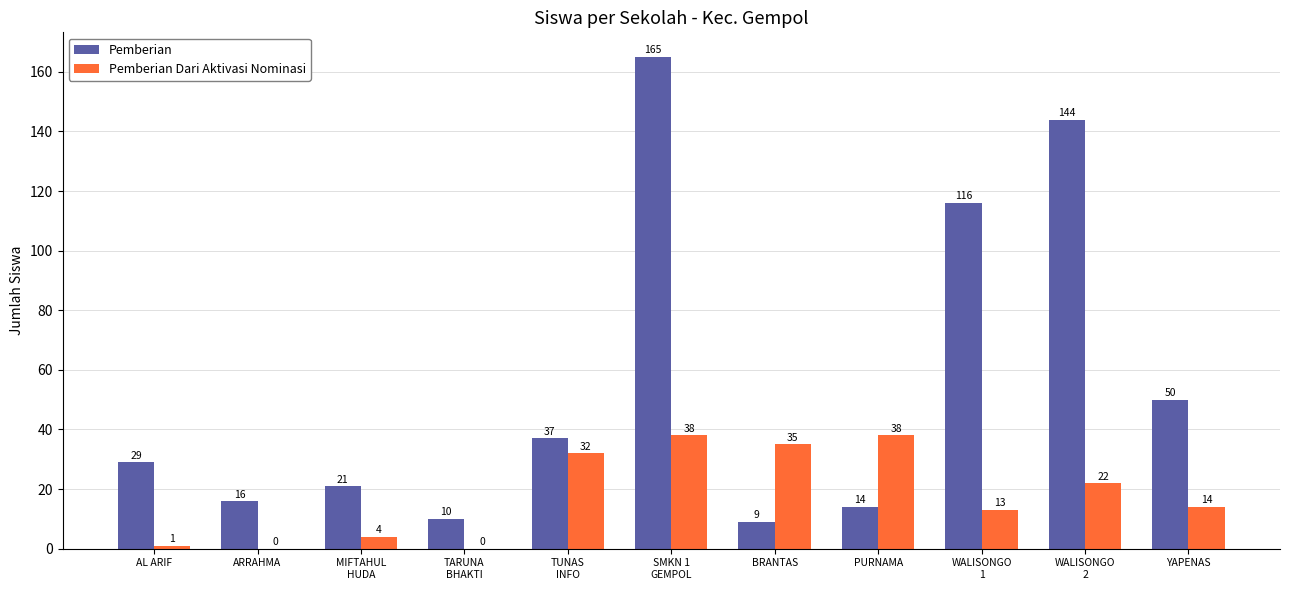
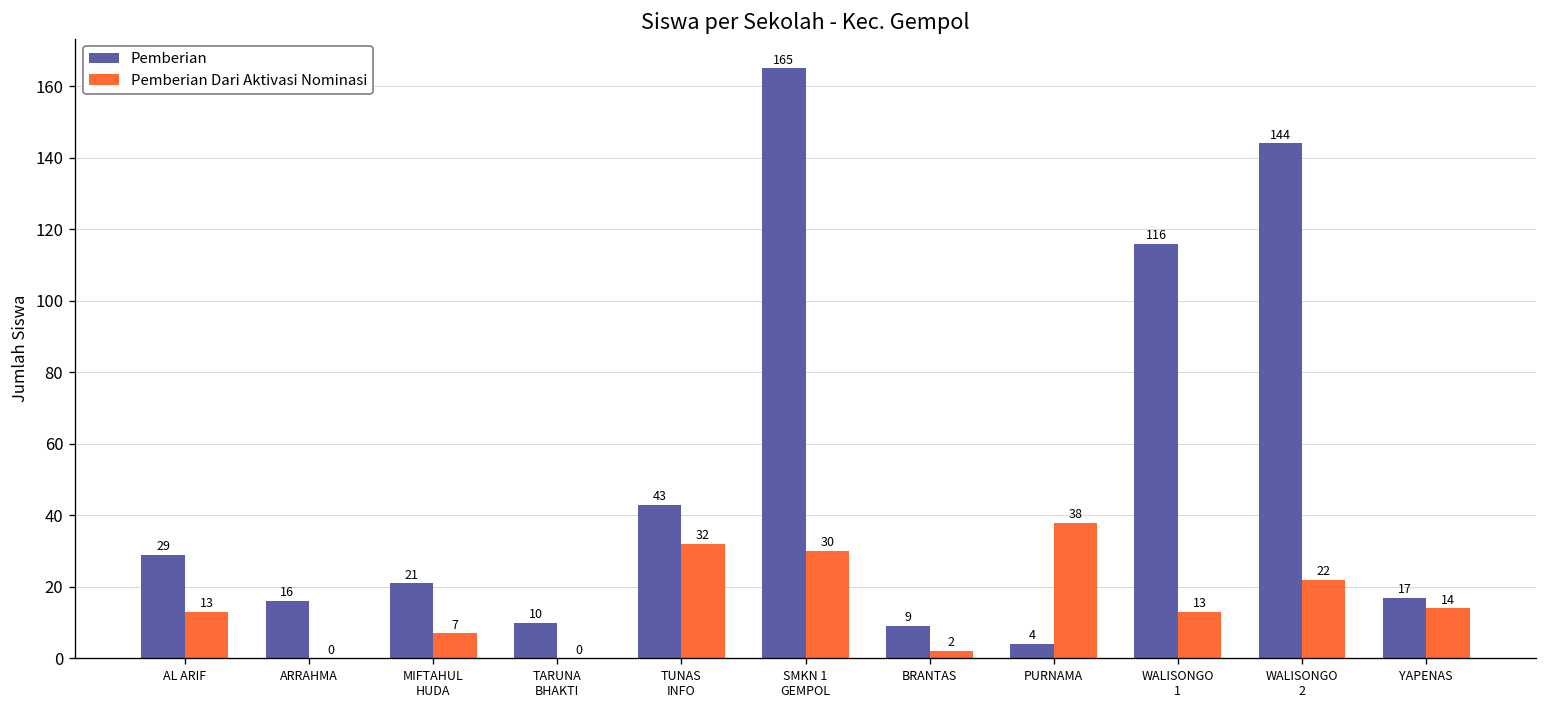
Pemberian Dari Aktivasi Nominasi, AL ARIF: 1 -> 13
Pemberian Dari Aktivasi Nominasi, MIFTAHUL HUDA: 4 -> 7
Pemberian, TUNAS INFO: 37 -> 43
Pemberian Dari Aktivasi Nominasi, SMKN 1 GEMPOL: 38 -> 30
Pemberian Dari Aktivasi Nominasi, BRANTAS: 35 -> 2
Pemberian, PURNAMA: 14 -> 4
Pemberian, YAPENAS: 50 -> 17
